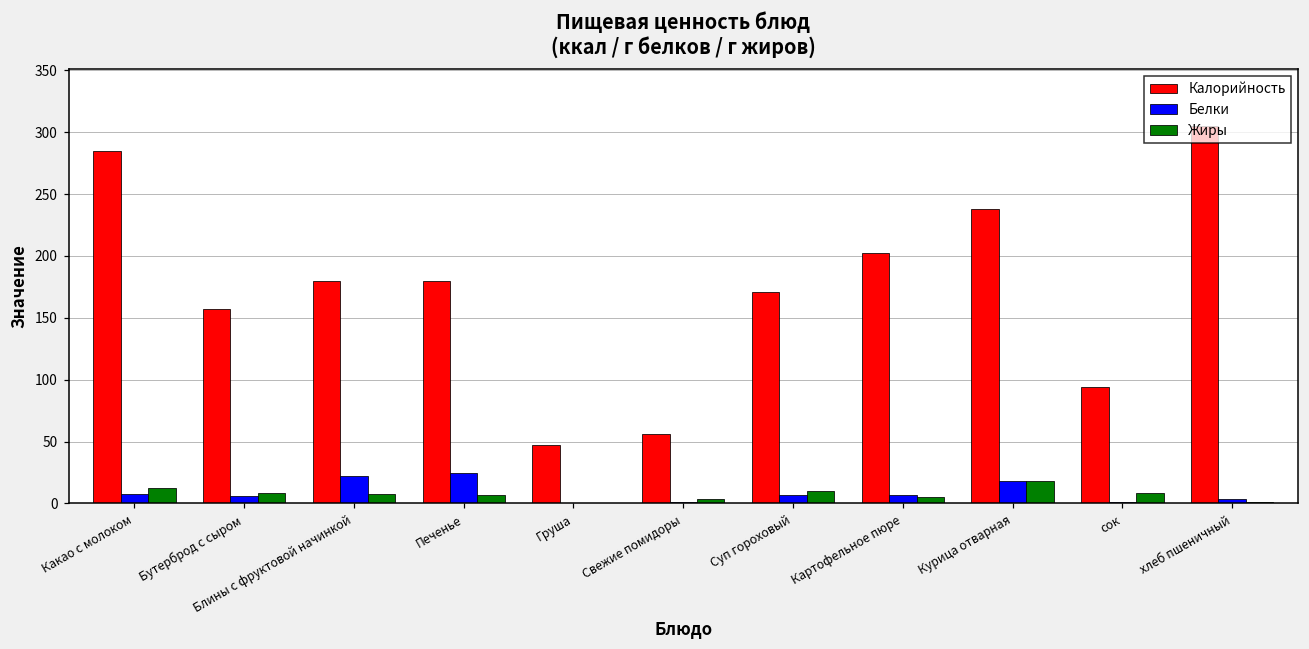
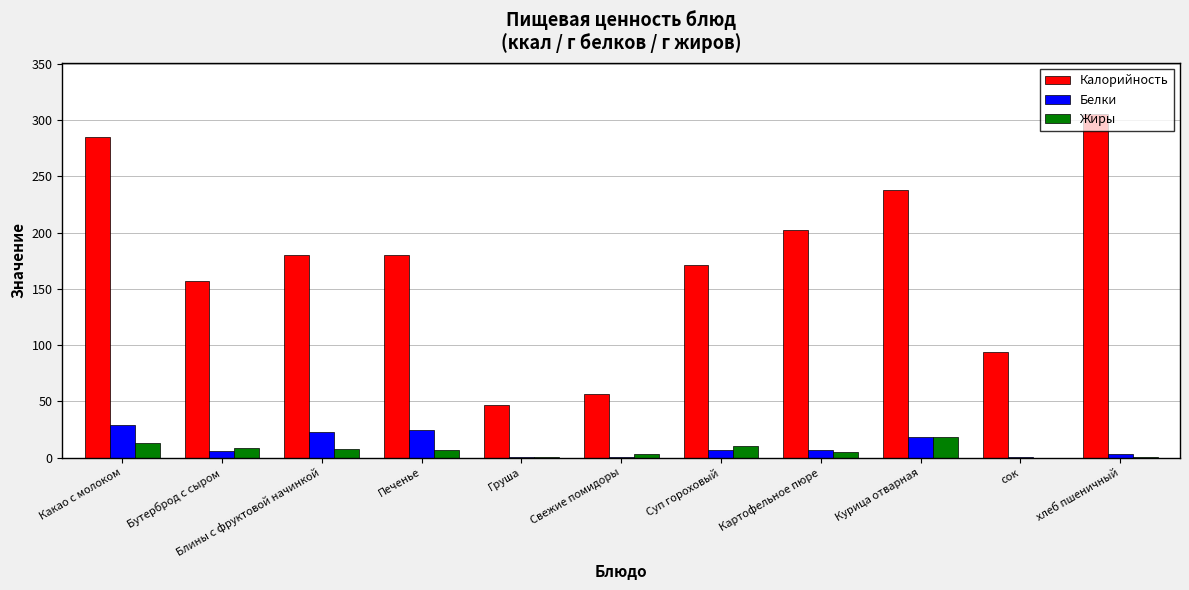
Белки, Какао с молоком: 8 -> 29
Жиры, сок: 8 -> 0
